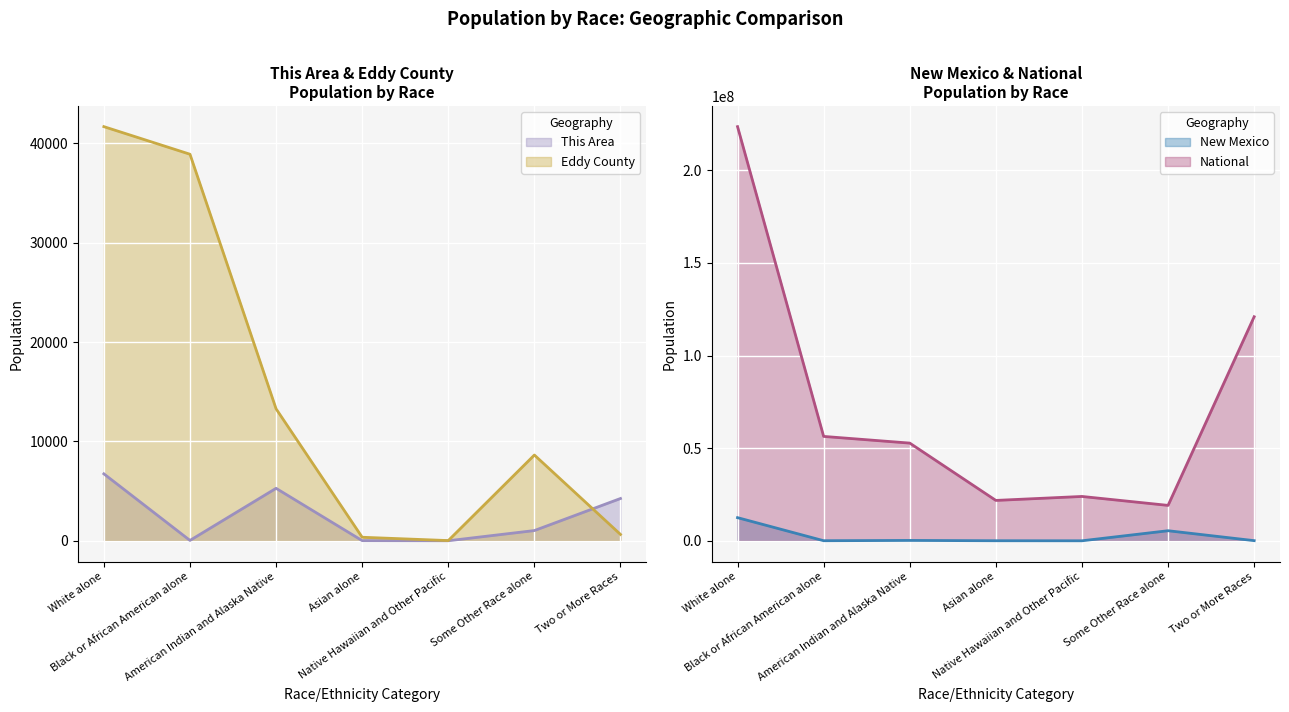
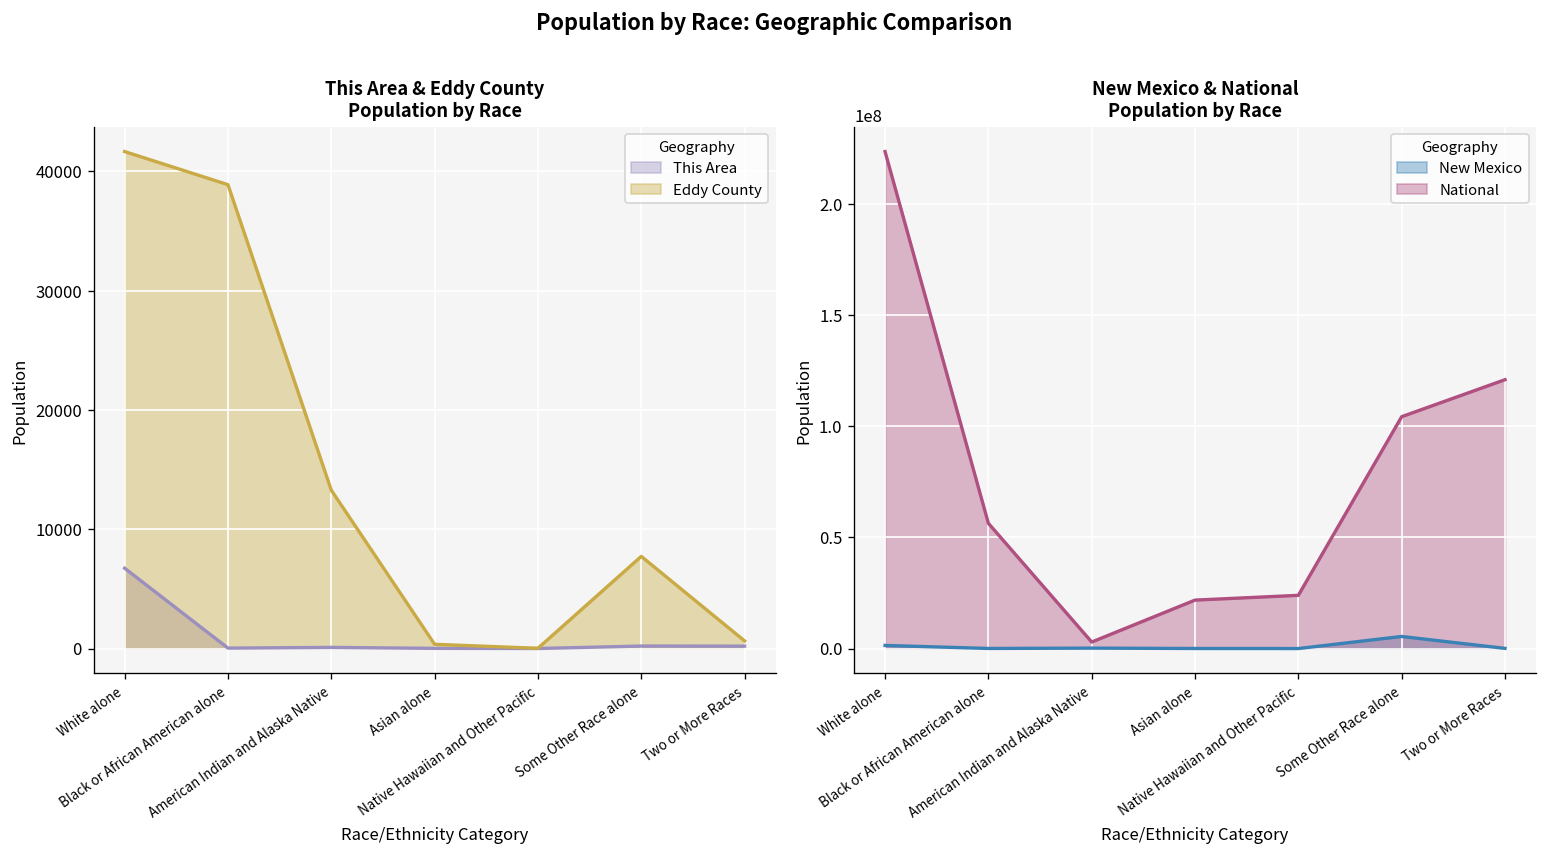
This Area & Eddy County Population by Race, This Area, American Indian and Alaska Native: 5000 -> 0
This Area & Eddy County Population by Race, This Area, Some Other Race alone: 1000 -> 0
This Area & Eddy County Population by Race, Eddy County, Some Other Race alone: 9000 -> 8000
This Area & Eddy County Population by Race, This Area, Two or More Races: 4000 -> 0
New Mexico & National Population by Race, New Mexico, White alone: 12000000 -> 1000000
New Mexico & National Population by Race, National, American Indian and Alaska Native: 53000000 -> 3000000
New Mexico & National Population by Race, National, Some Other Race alone: 19000000 -> 104000000
